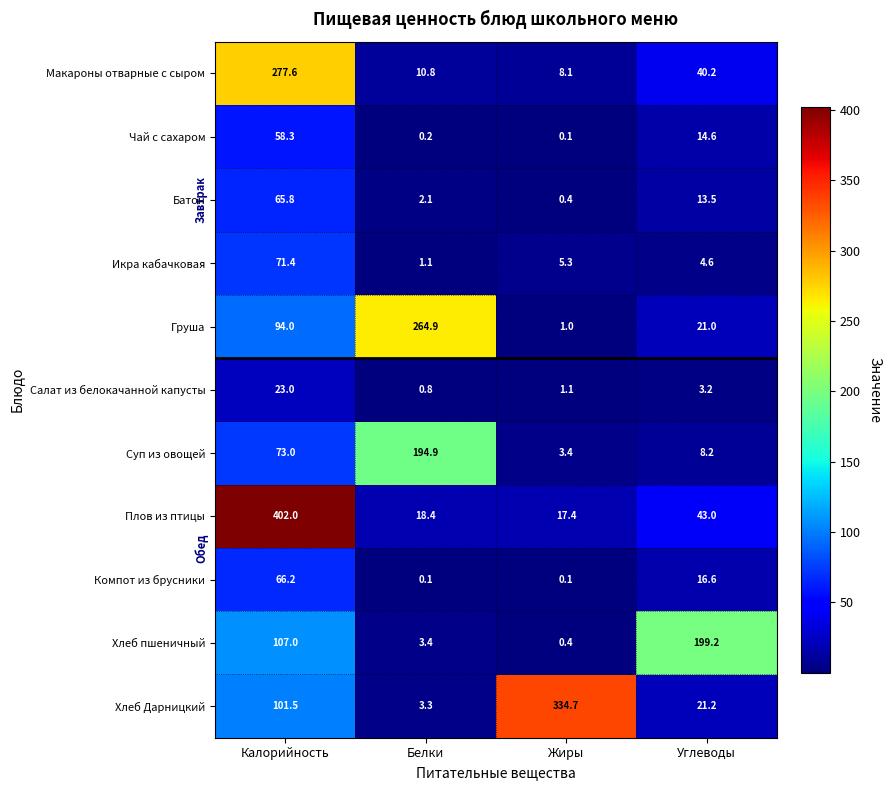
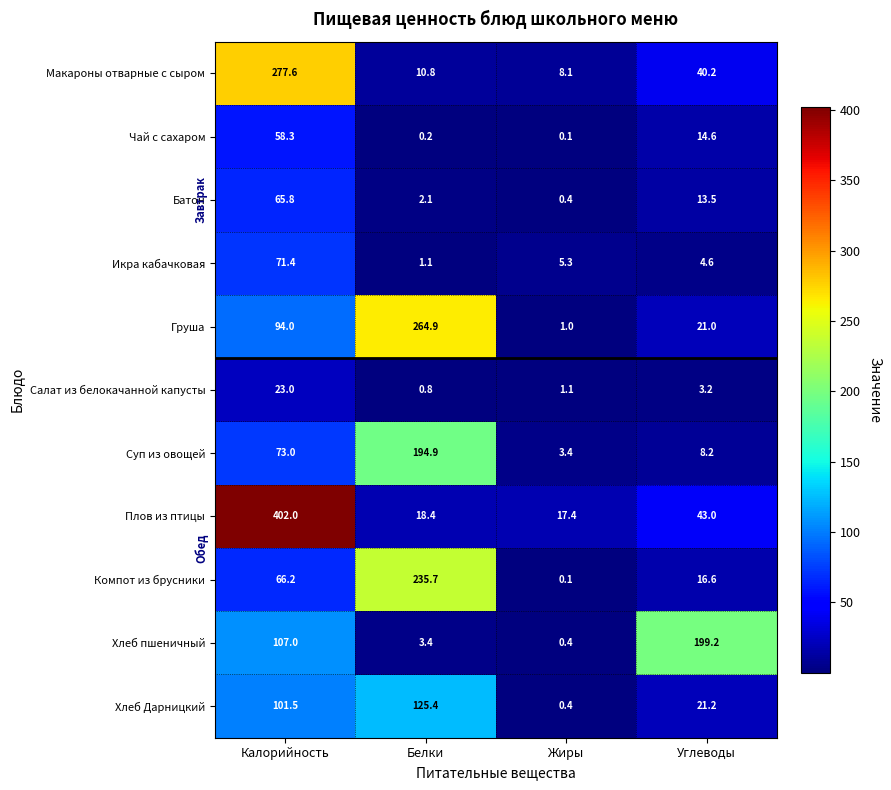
Компот из брусники, Белки: 0.1 -> 235.7
Хлеб Дарницкий, Белки: 3.3 -> 125.4
Хлеб Дарницкий, Жиры: 334.7 -> 0.4
